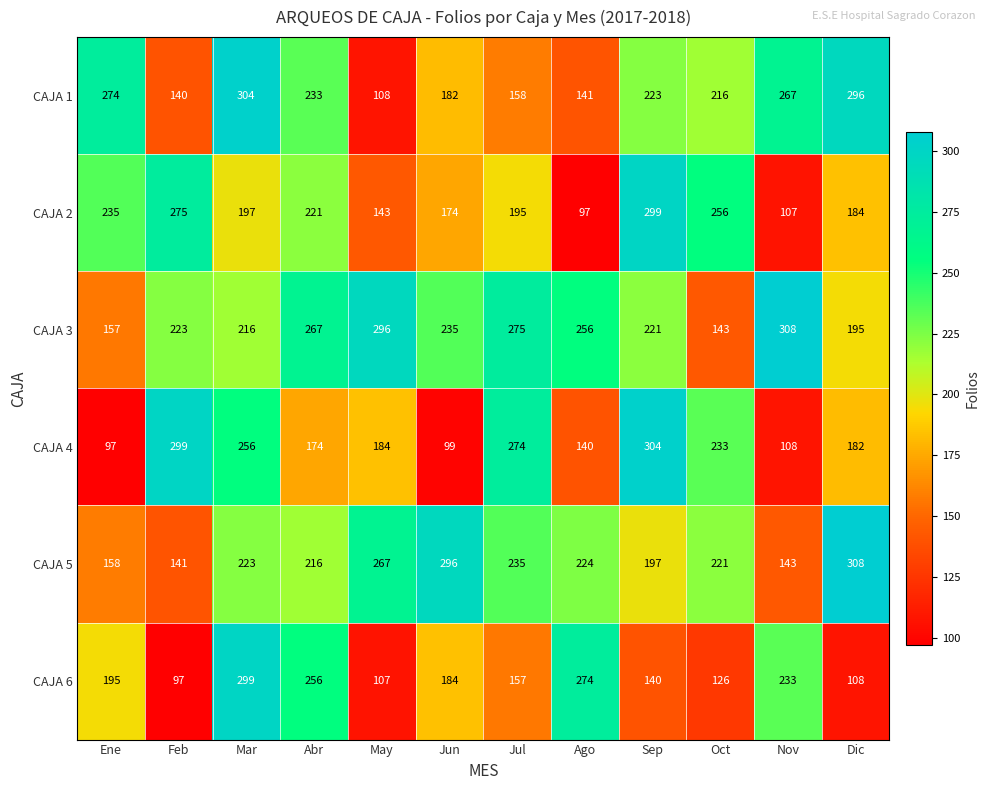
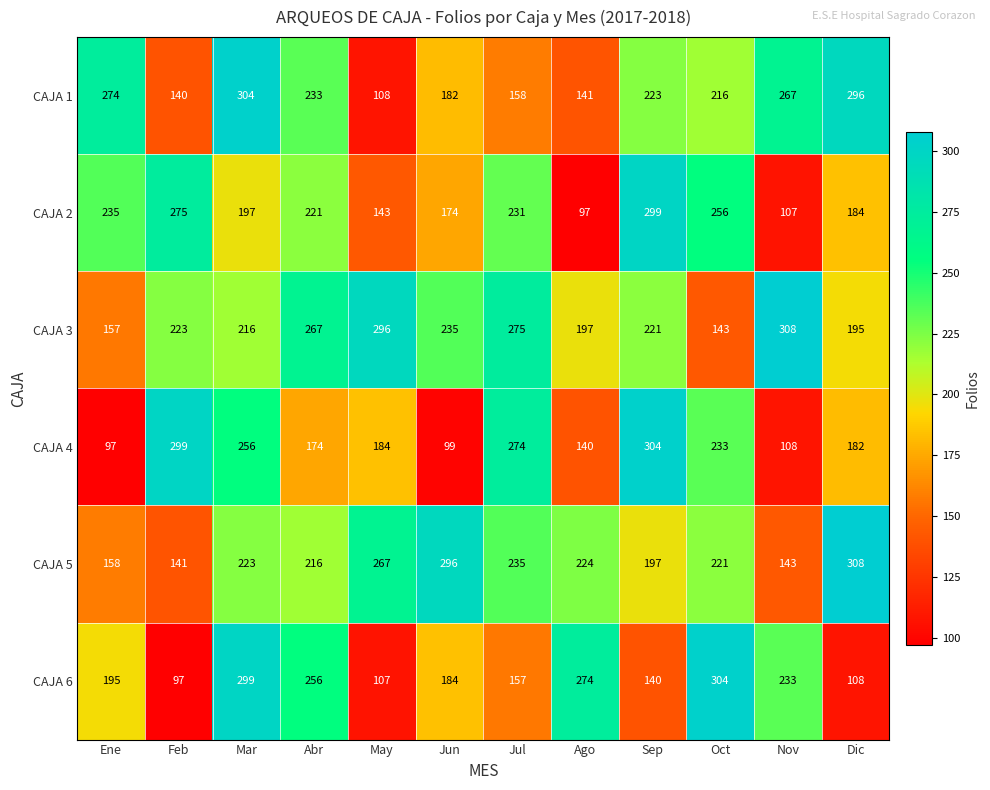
CAJA 2, Jul: 195 -> 231
CAJA 3, Ago: 256 -> 197
CAJA 6, Oct: 126 -> 304
